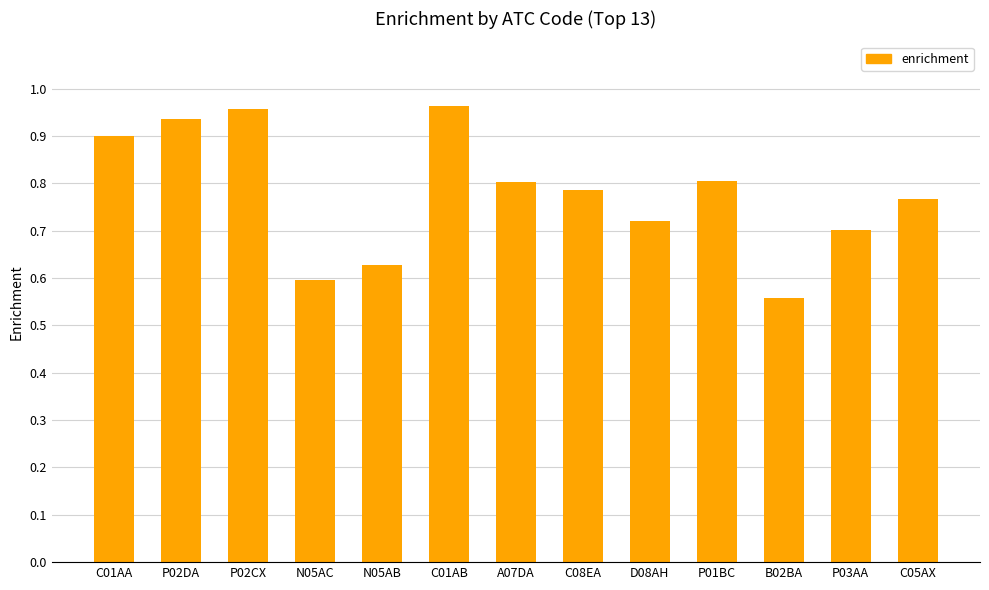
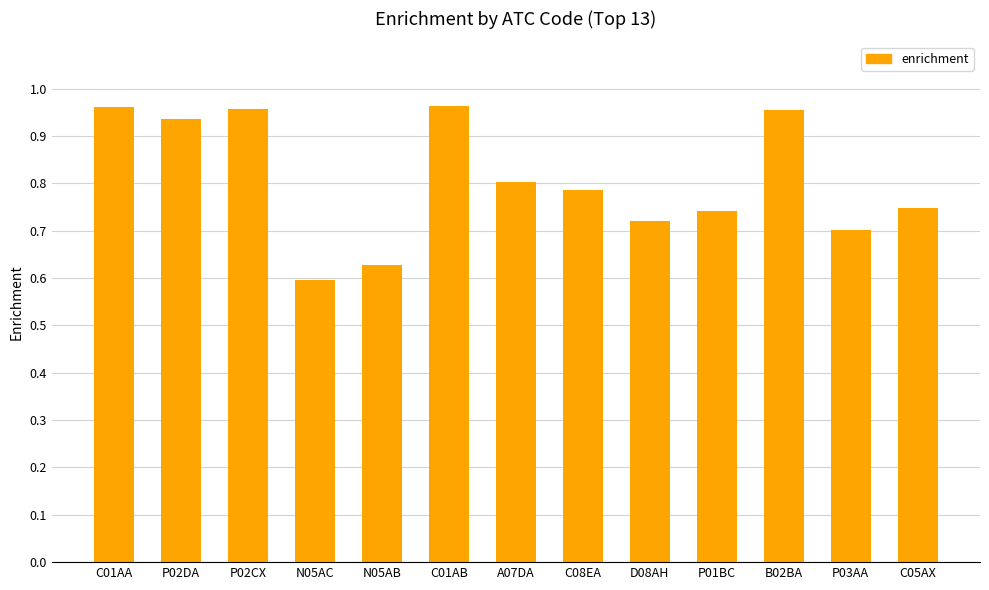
C01AA: 0.90 -> 0.96
P01BC: 0.80 -> 0.74
B02BA: 0.56 -> 0.95
C05AX: 0.77 -> 0.75
